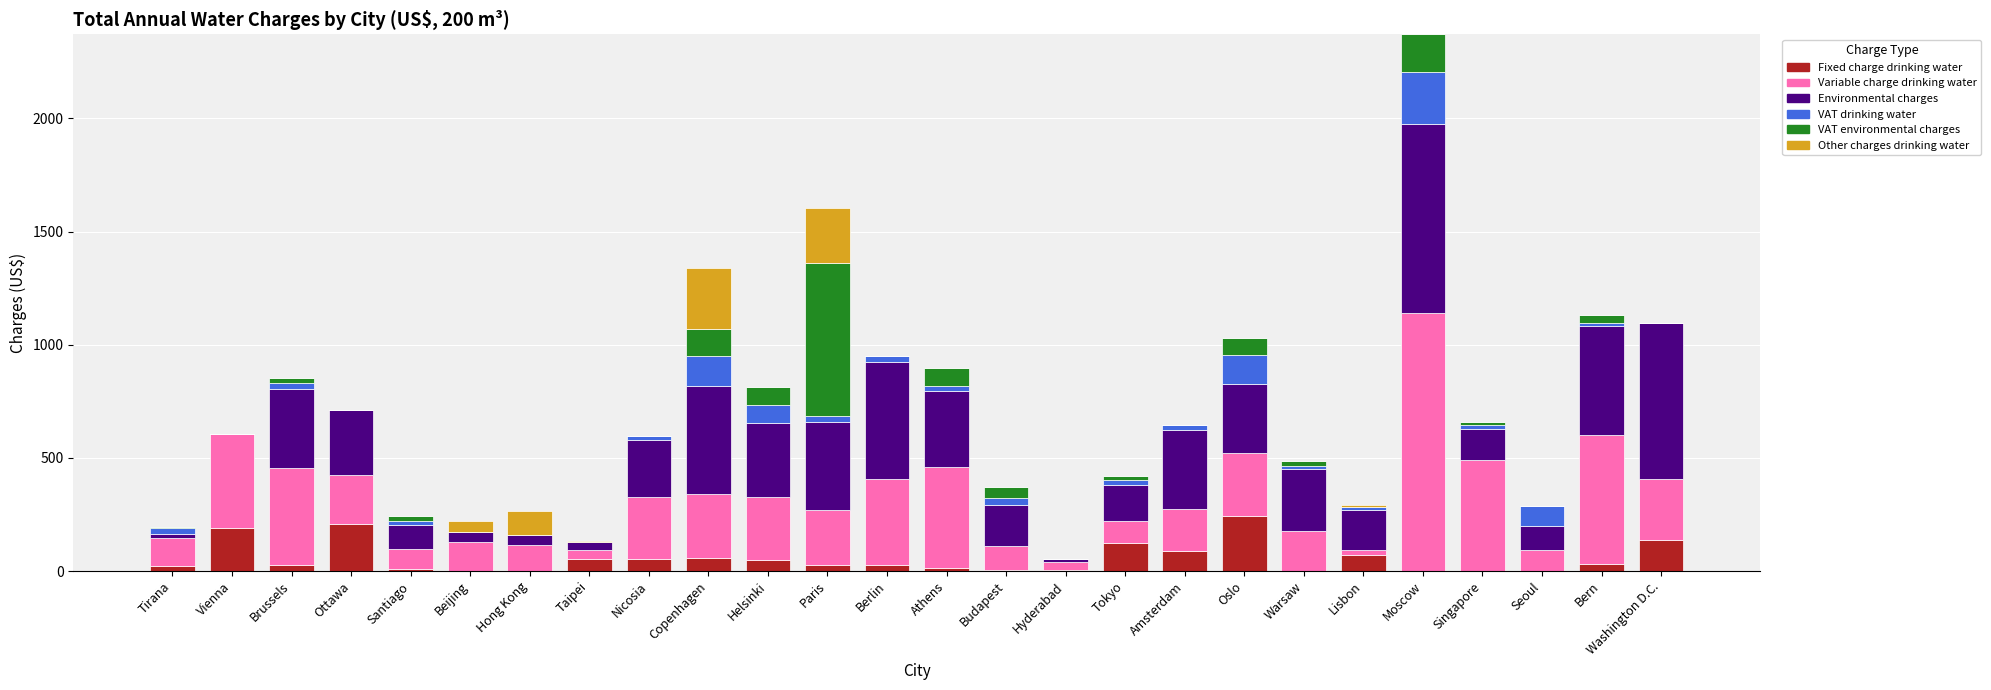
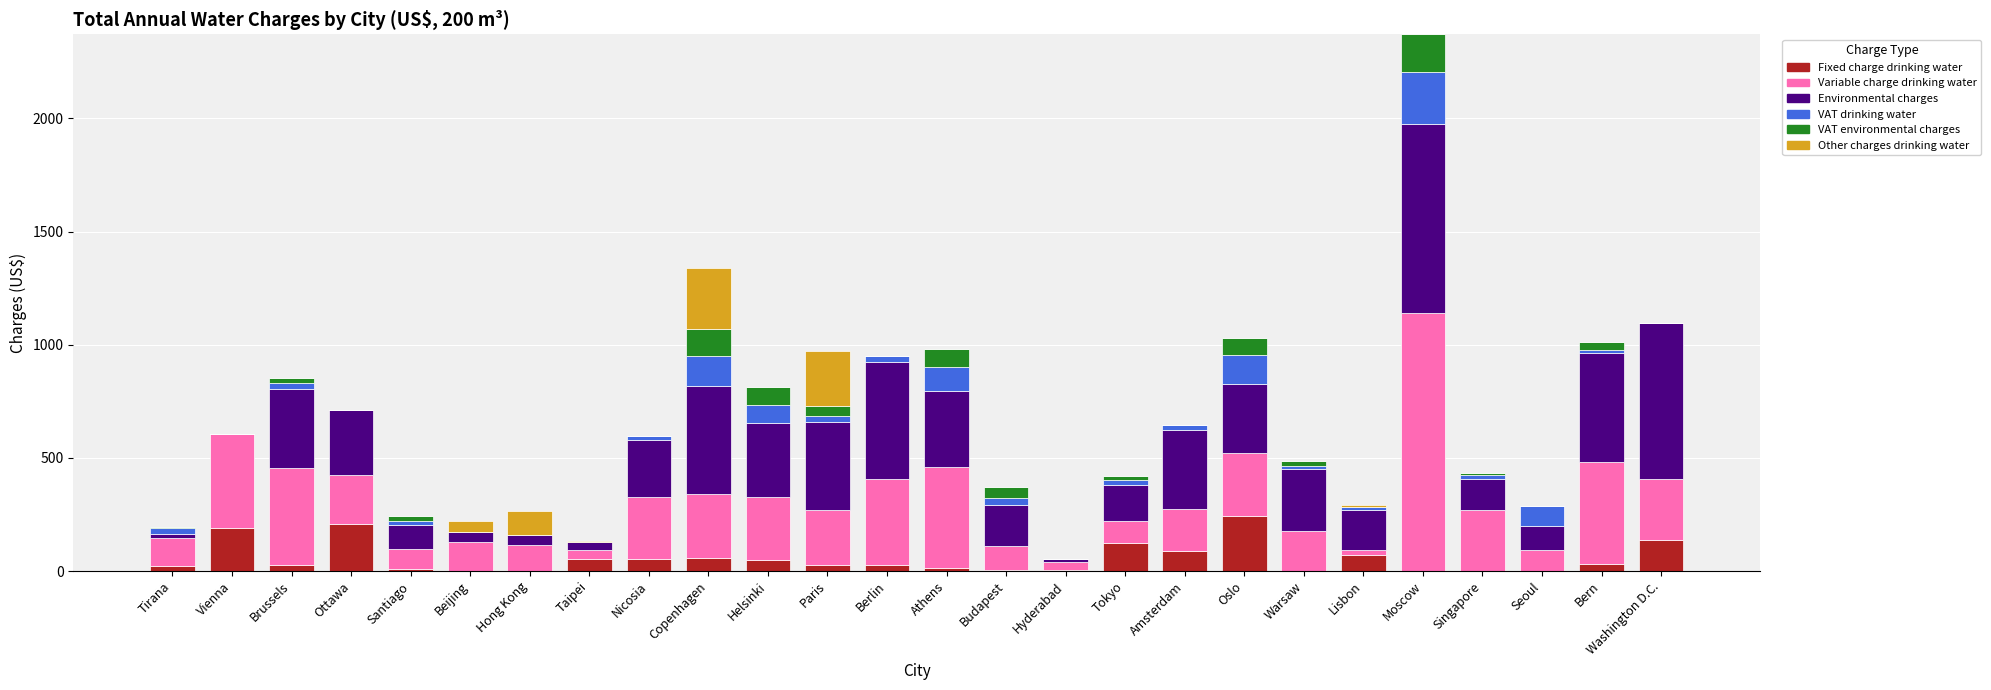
VAT environmental charges, Paris: 670 -> 40
VAT drinking water, Athens: 20 -> 110
Variable charge drinking water, Singapore: 490 -> 270
Variable charge drinking water, Bern: 570 -> 450
